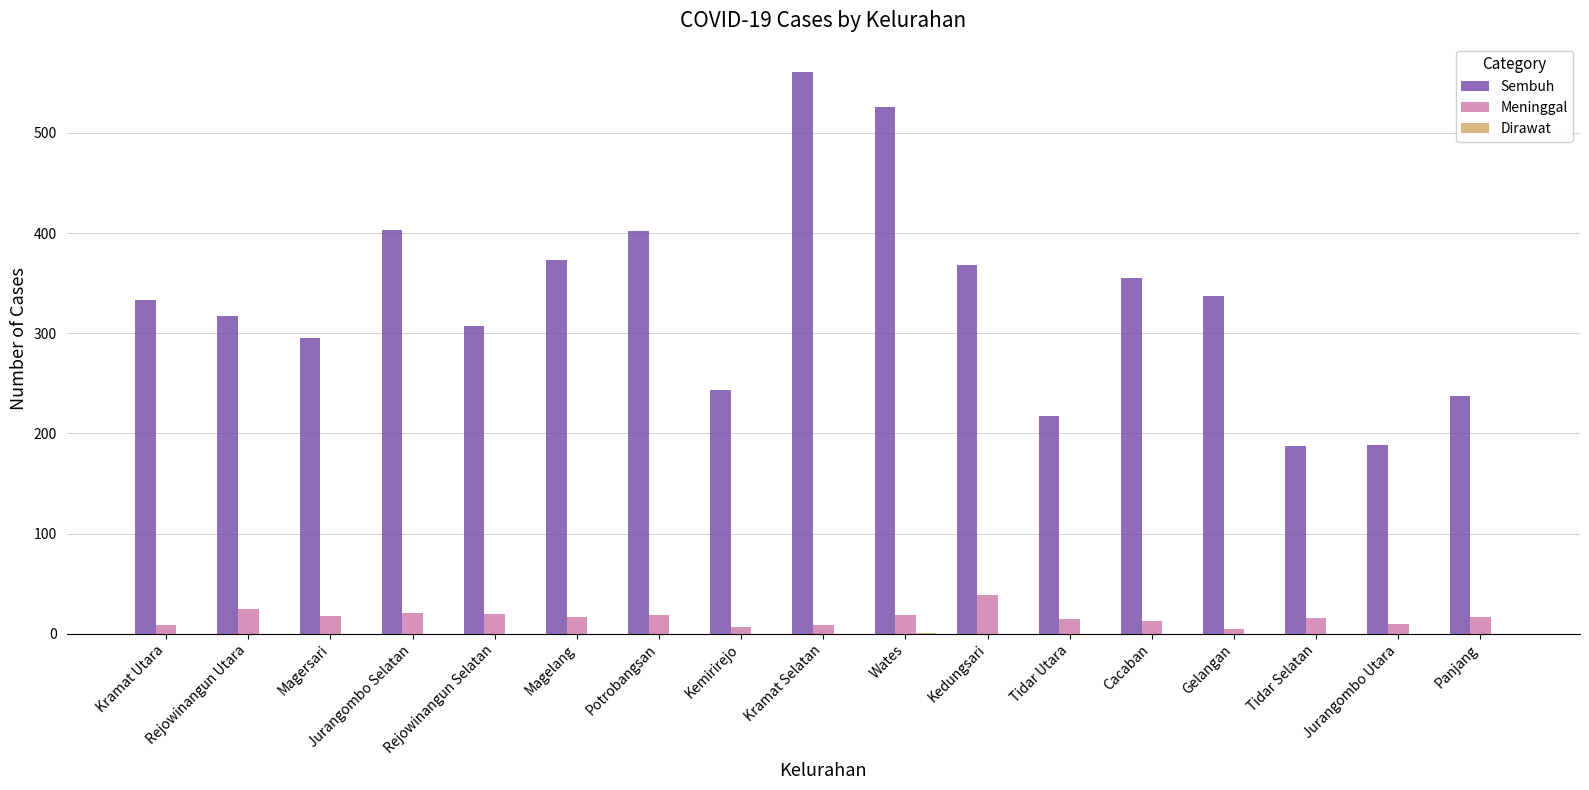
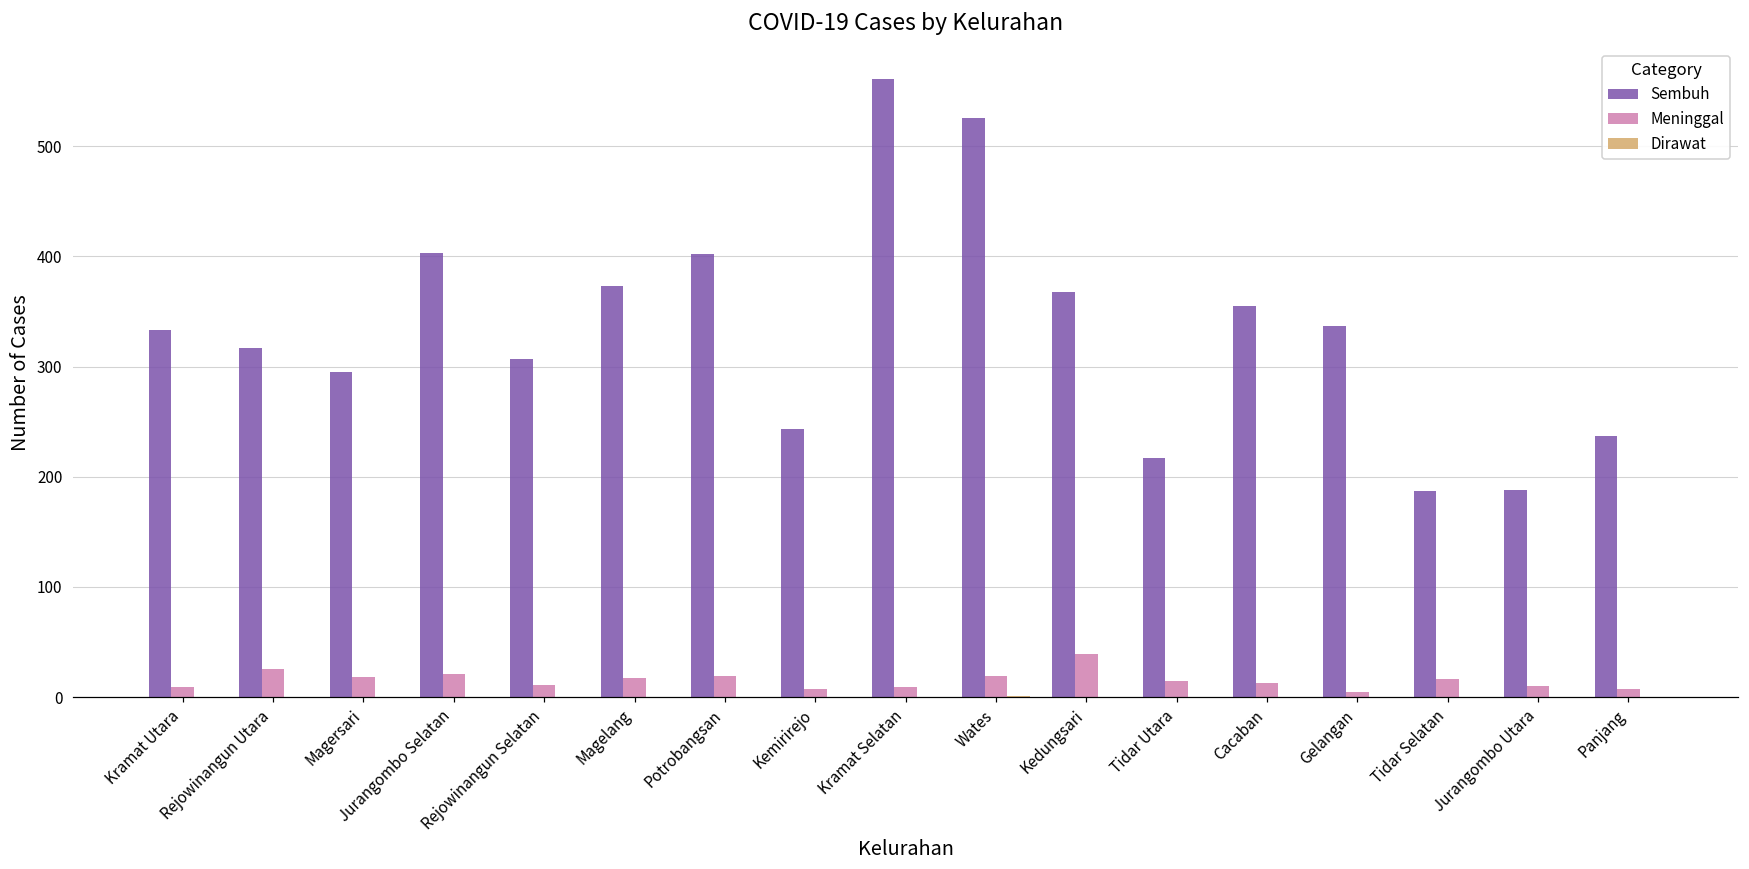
Meninggal, Rejowinangun Selatan: 20 -> 11
Meninggal, Panjang: 17 -> 7
